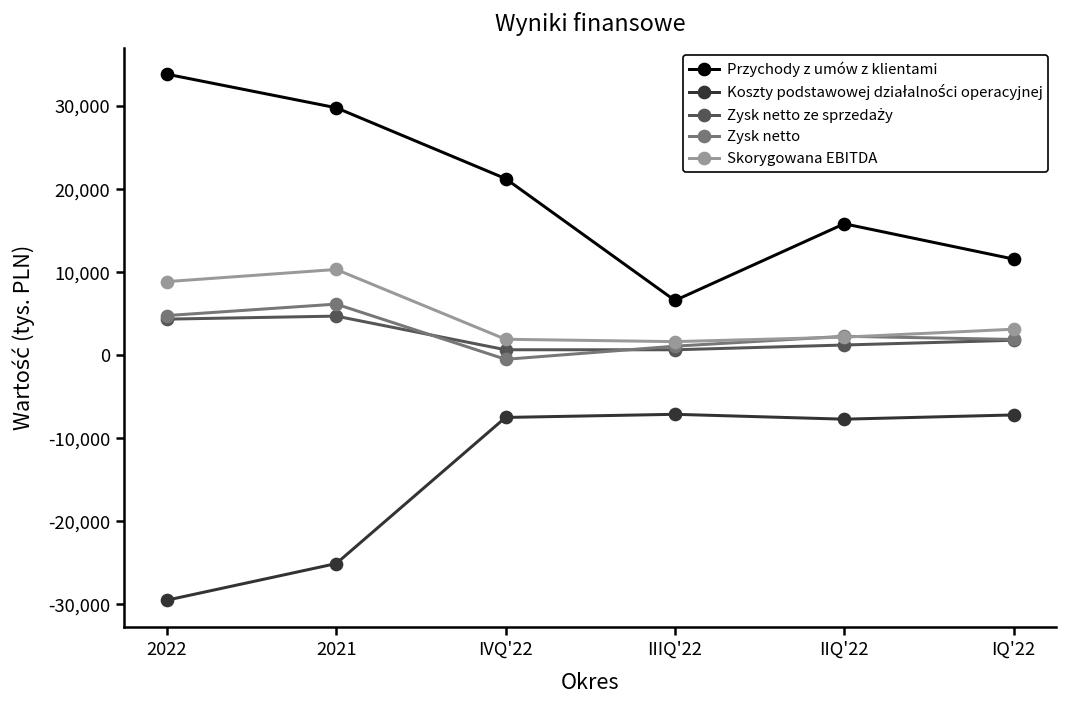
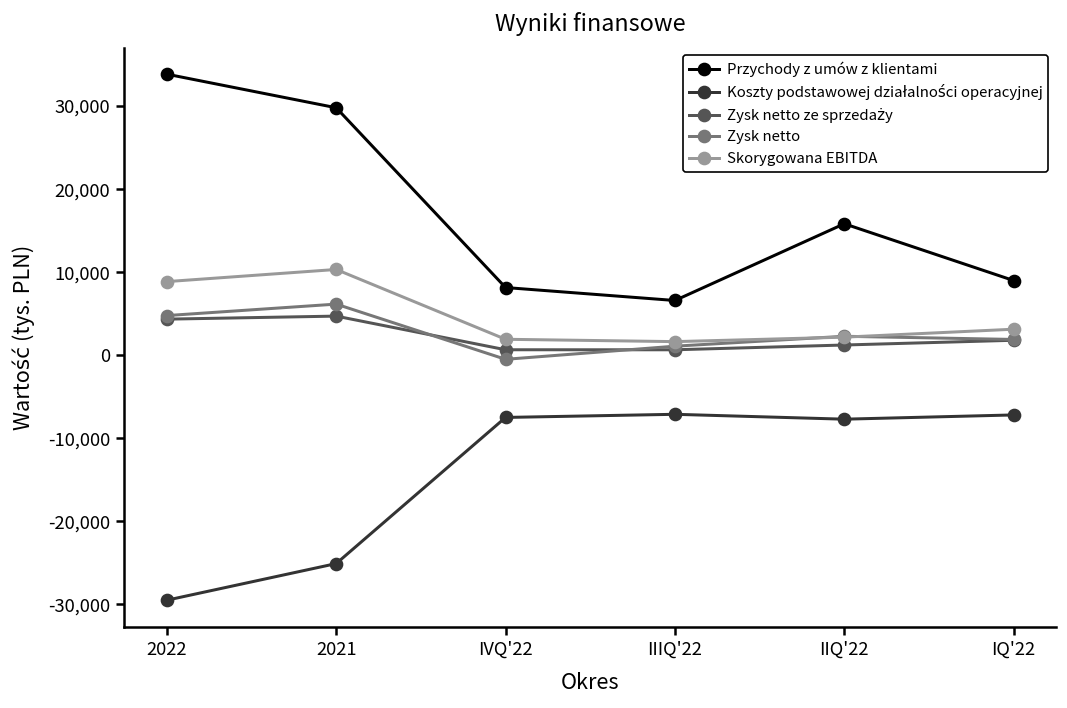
Przychody z umów z klientami, IVQ'22: 21,000 -> 8,000
Przychody z umów z klientami, IQ'22: 12,000 -> 9,000
